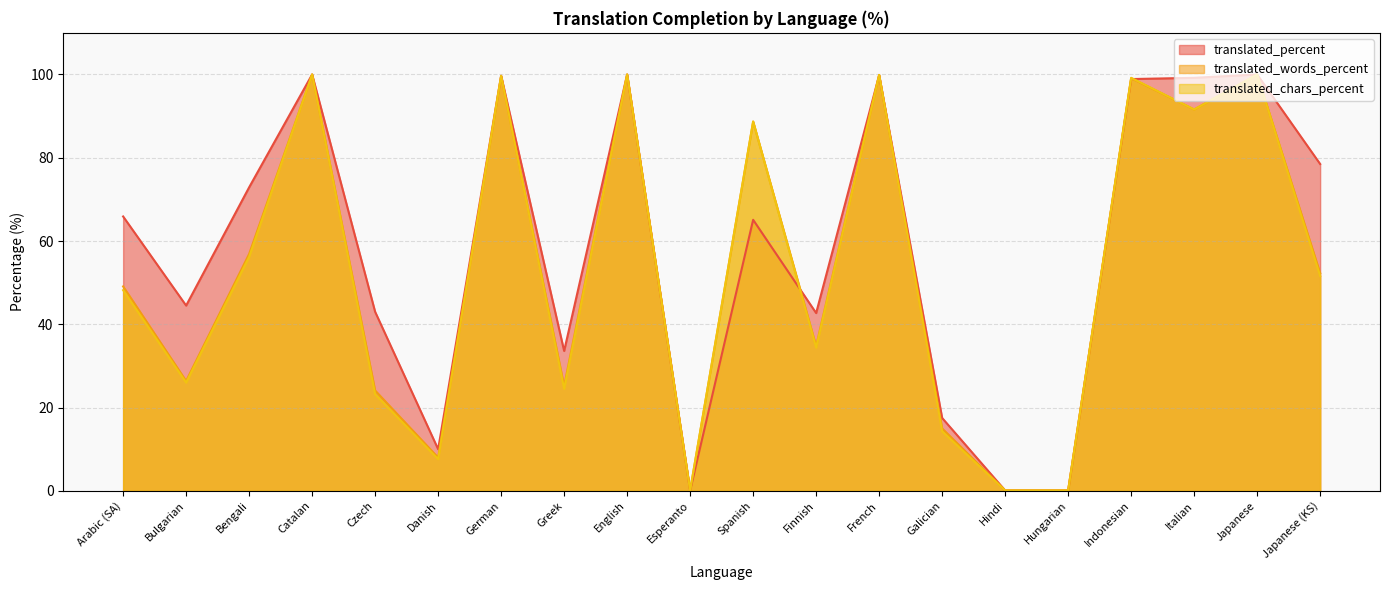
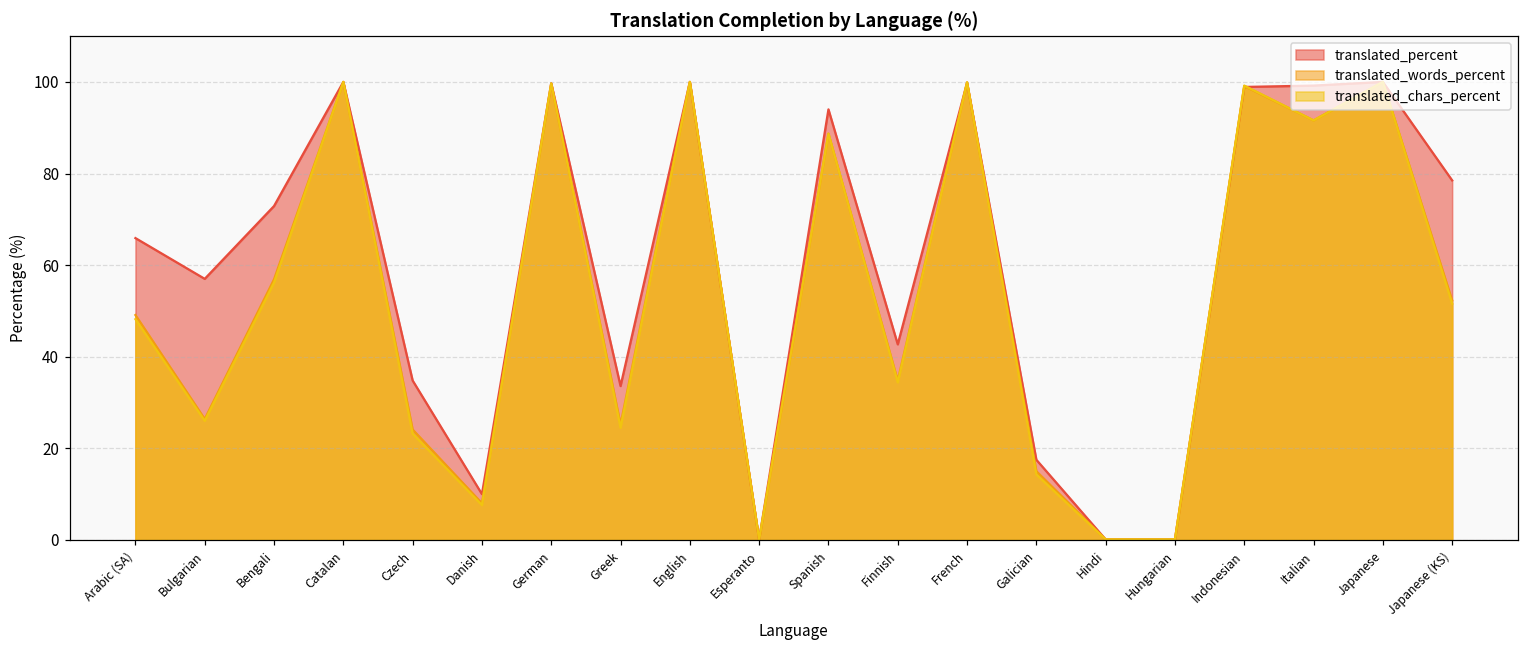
translated_percent, Bulgarian: 45 -> 57
translated_percent, Czech: 43 -> 35
translated_percent, Spanish: 65 -> 94
